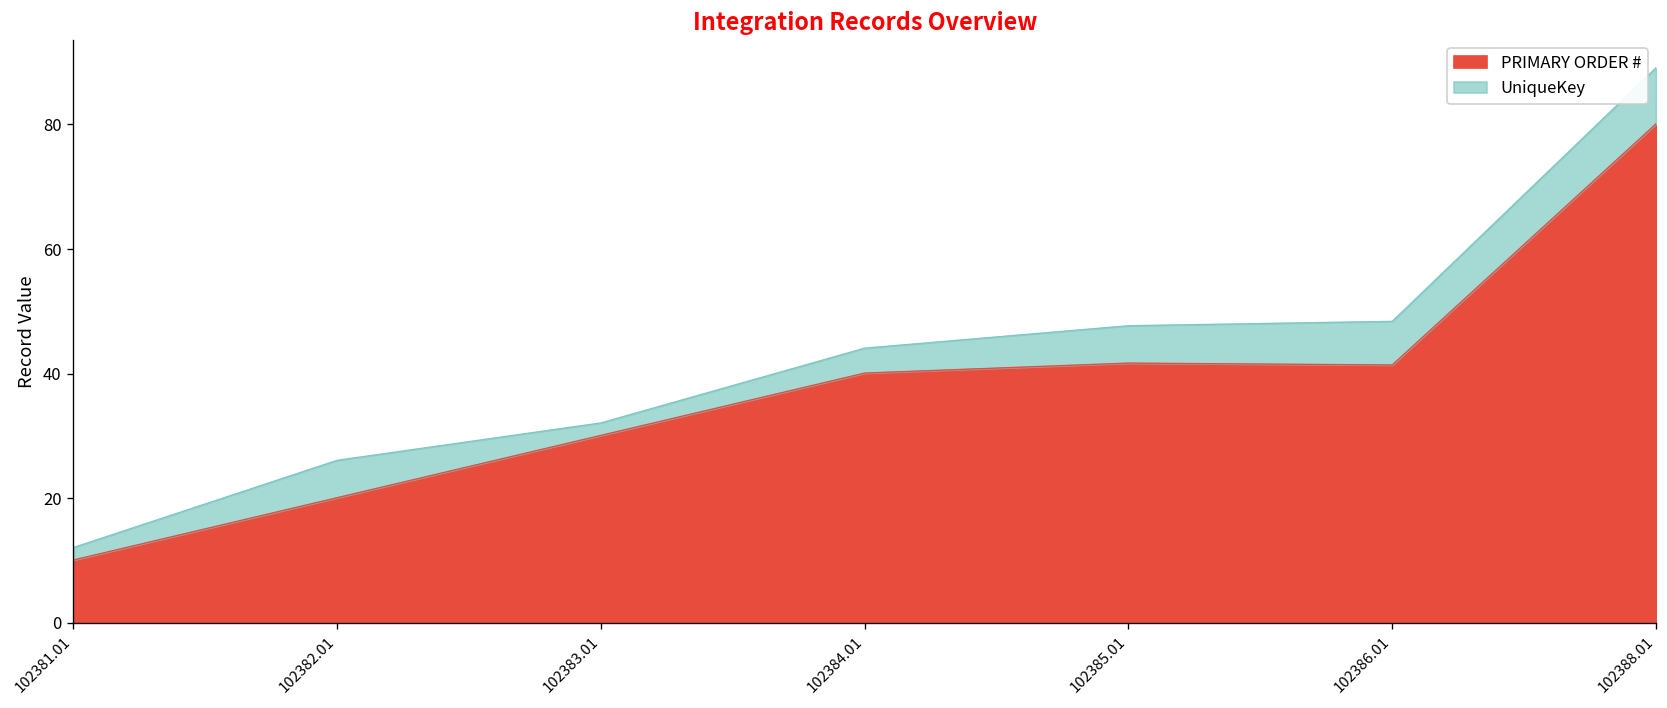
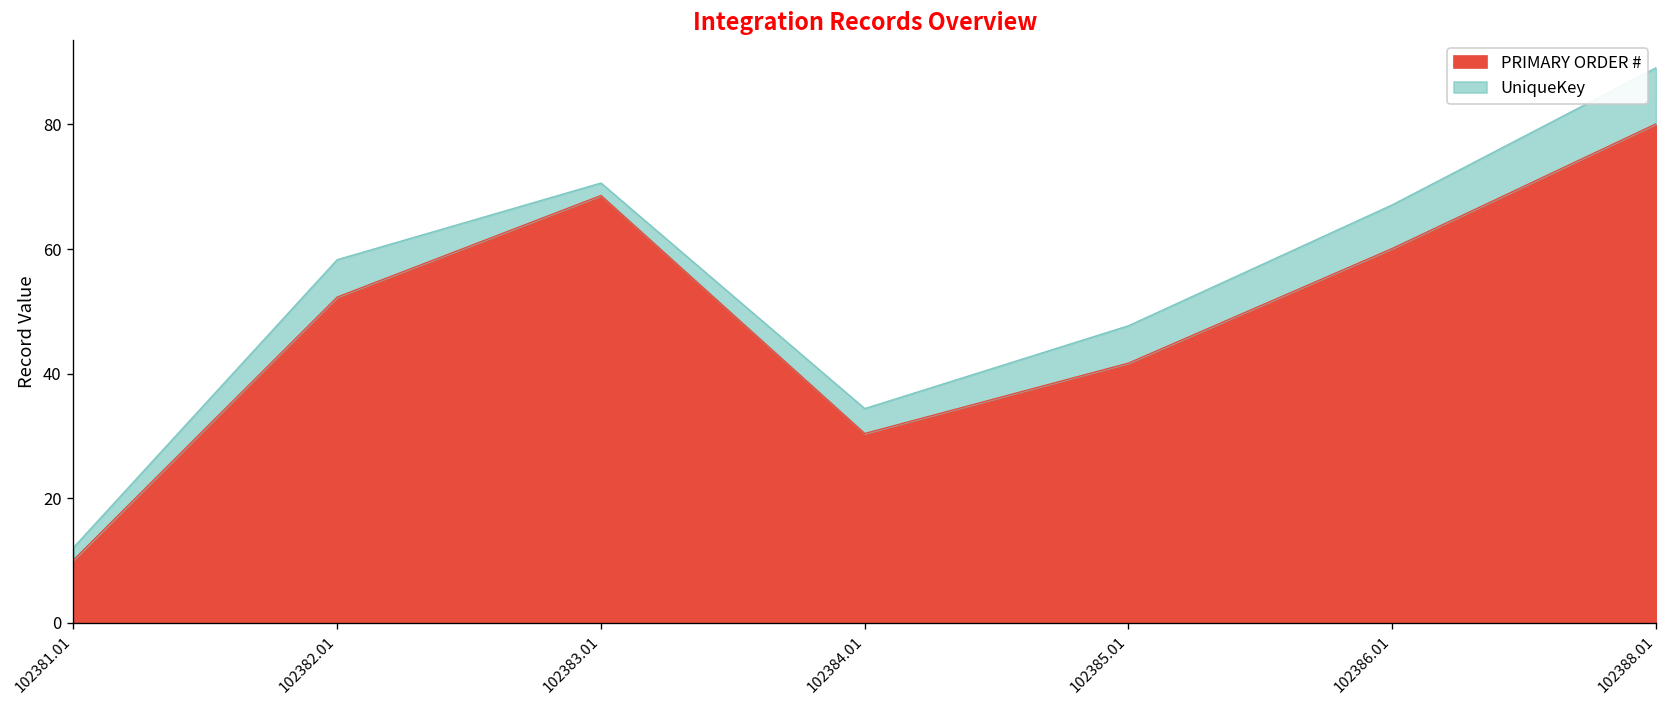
PRIMARY ORDER #, 102382.01: 20 -> 52
PRIMARY ORDER #, 102383.01: 30 -> 69
PRIMARY ORDER #, 102384.01: 40 -> 30
PRIMARY ORDER #, 102386.01: 41 -> 60
